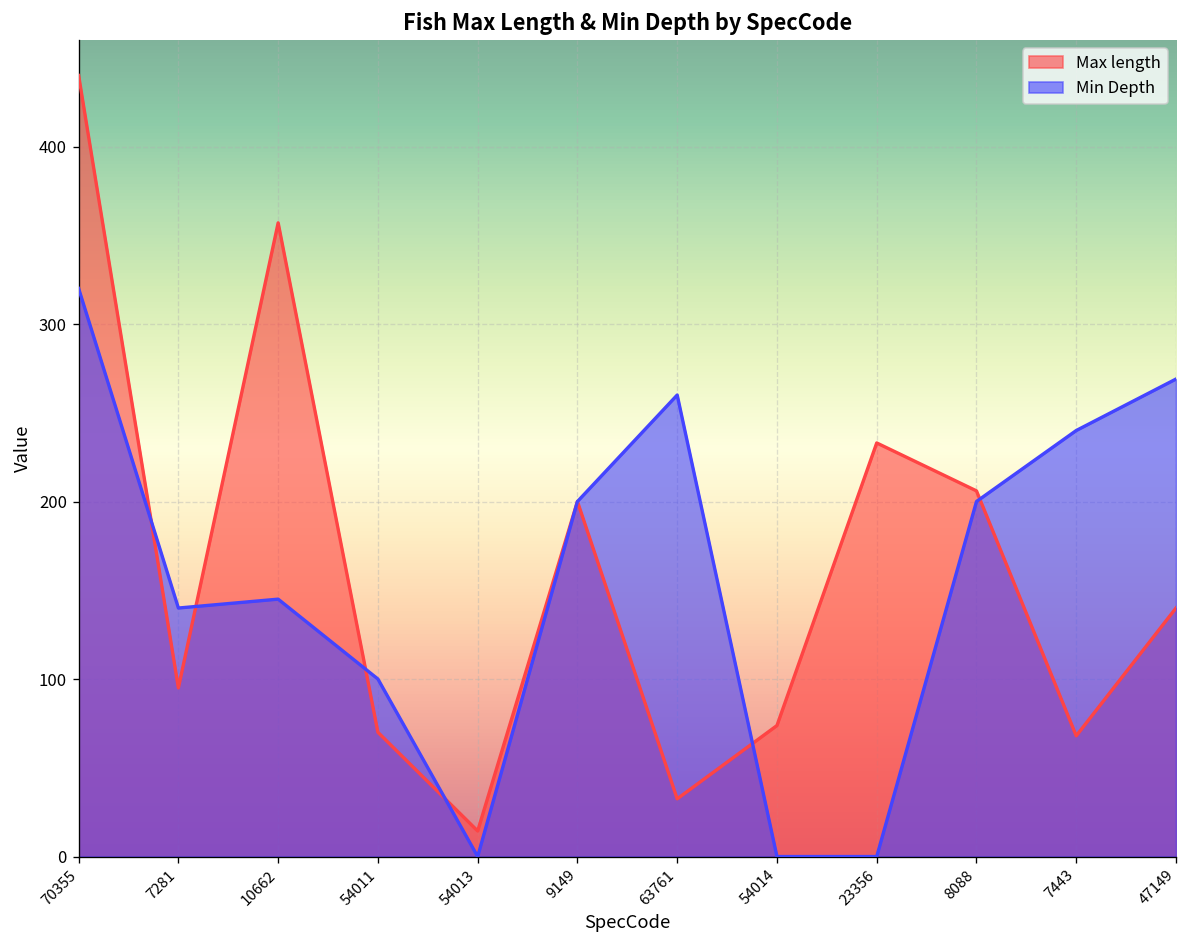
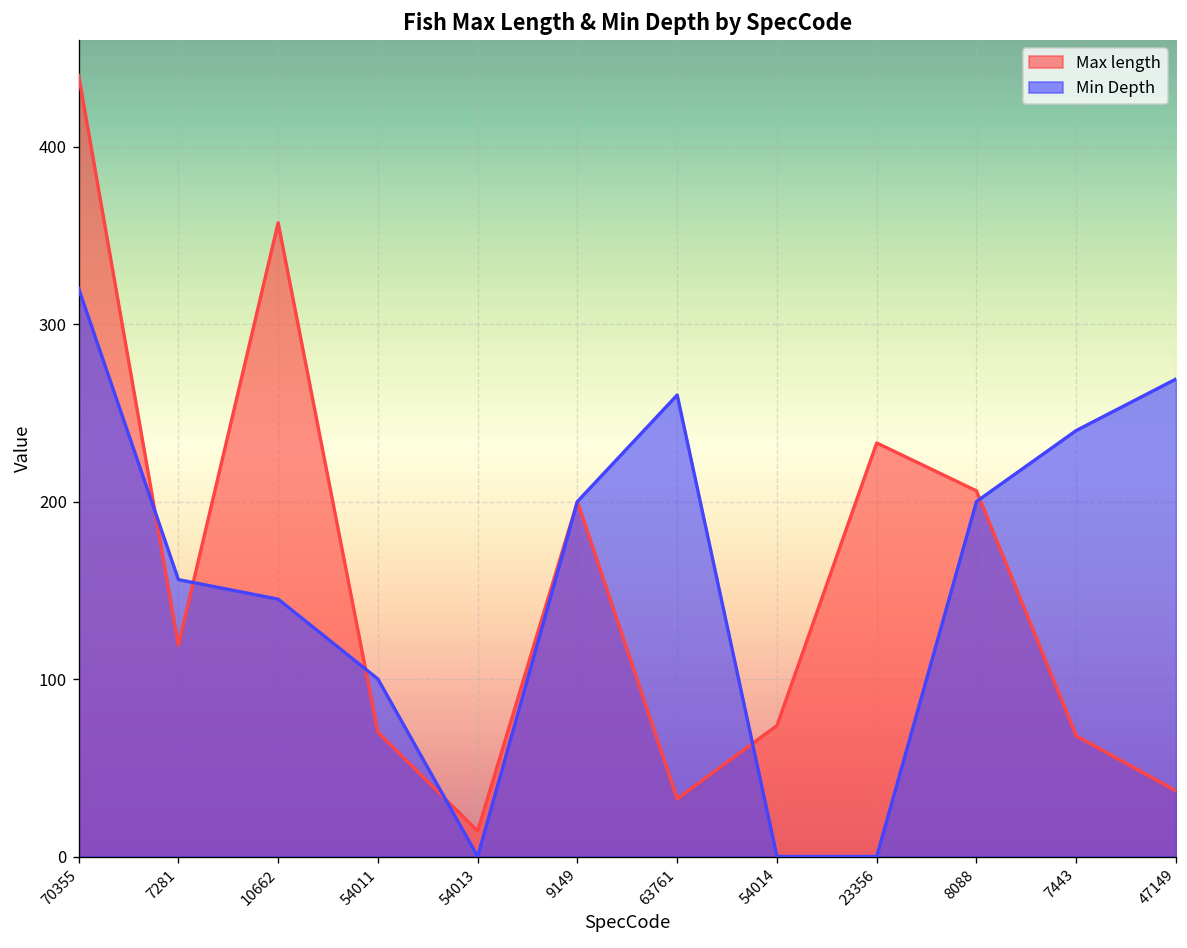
Max length, 7281: 95 -> 119
Min Depth, 7281: 140 -> 156
Max length, 47149: 140 -> 37
